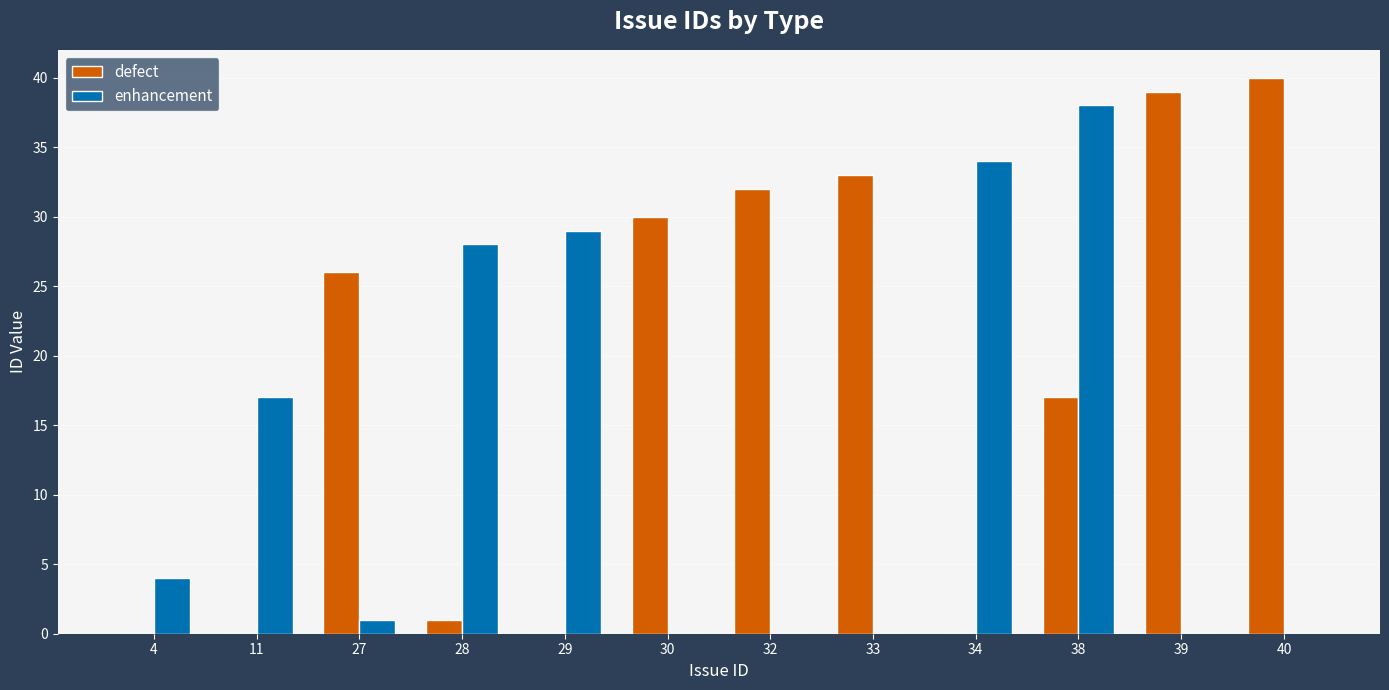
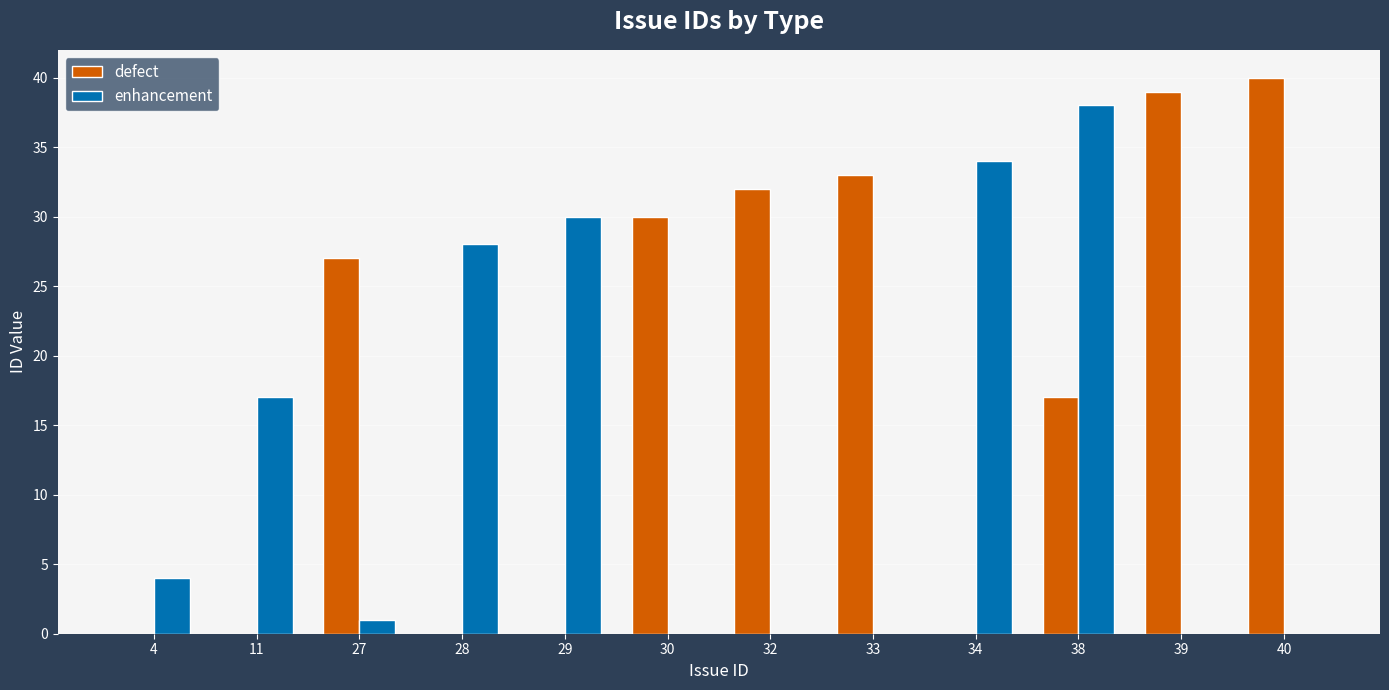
defect, 27: 26 -> 27
defect, 28: 1 -> 0
enhancement, 29: 29 -> 30
